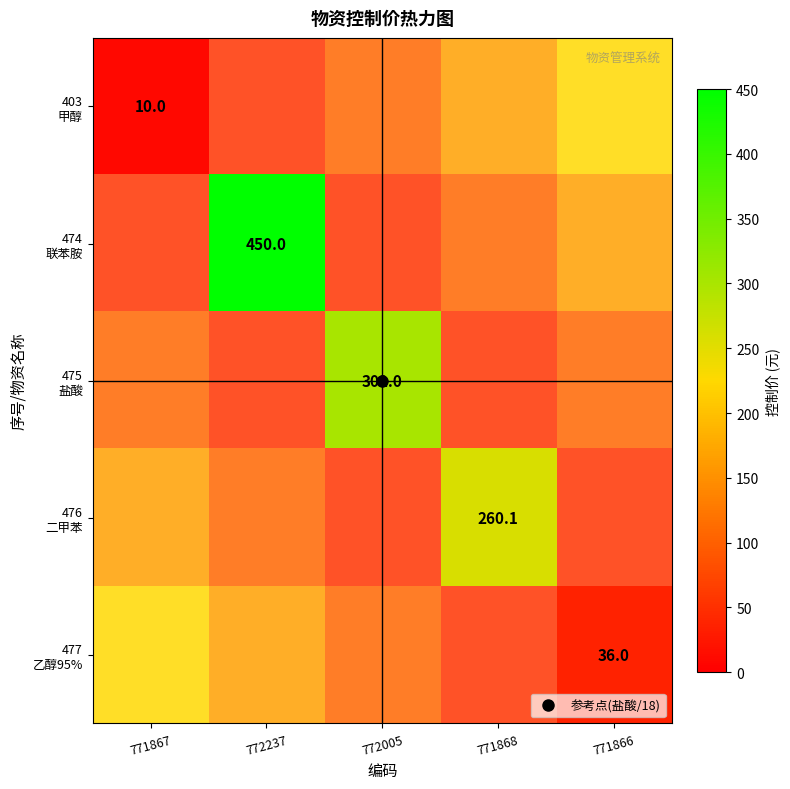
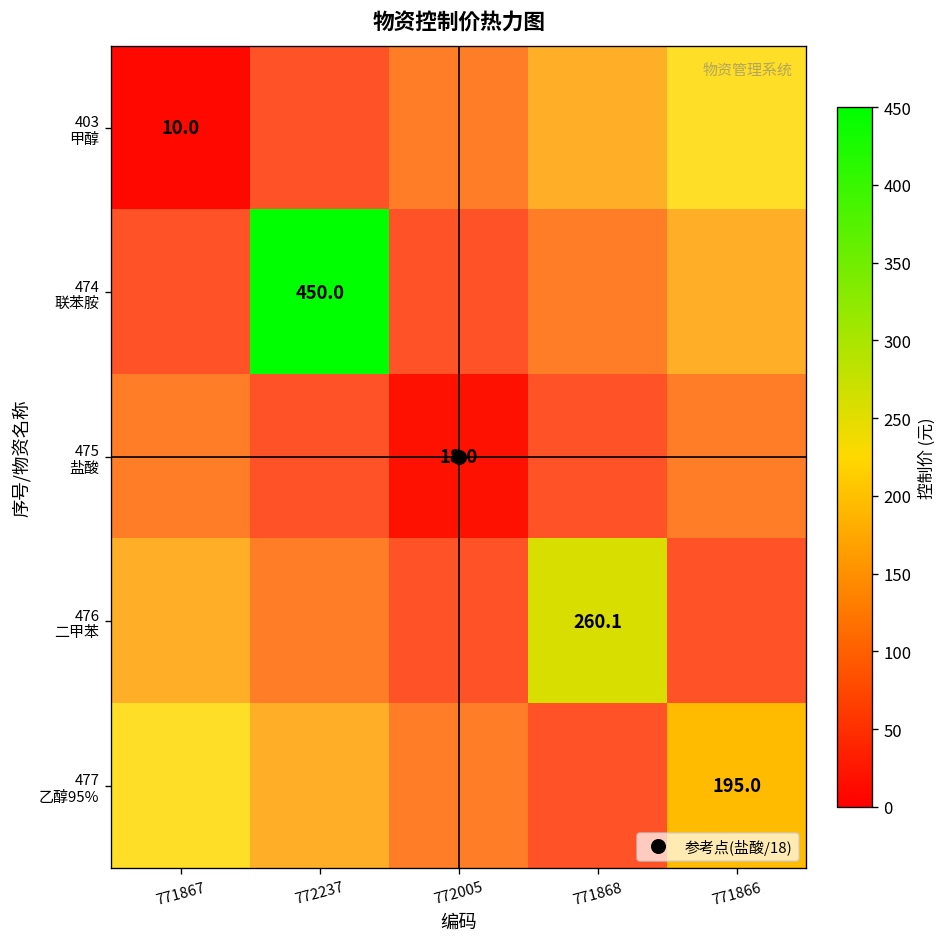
475 盐酸, 772005: 302.0 -> 18.0
477 乙醇95%, 771866: 36.0 -> 195.0
